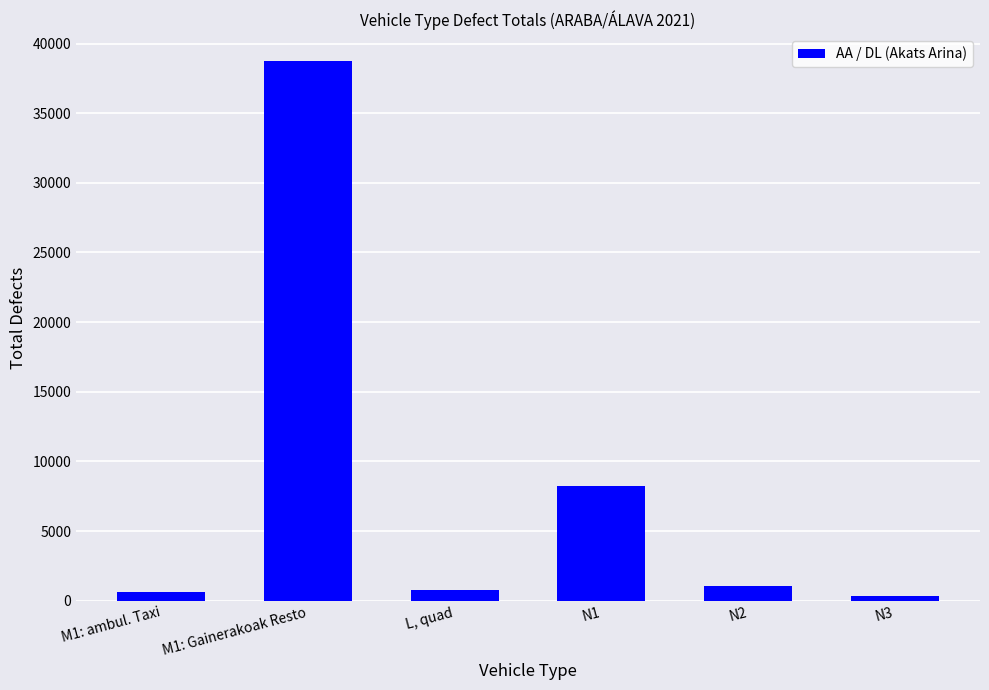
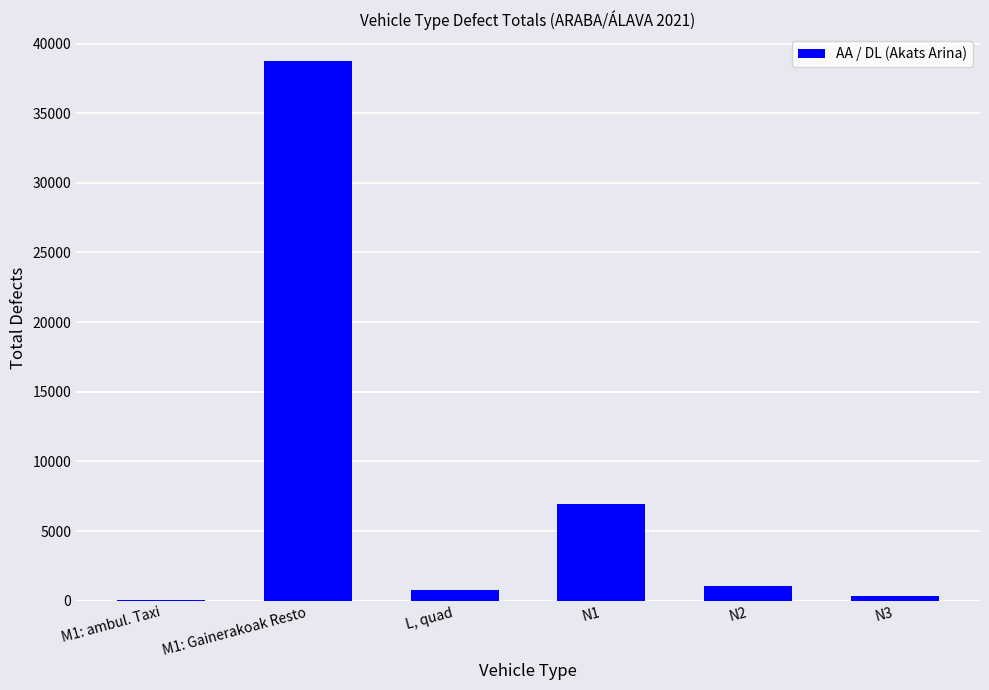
M1: ambul. Taxi: 700 -> 100
N1: 8200 -> 7000
